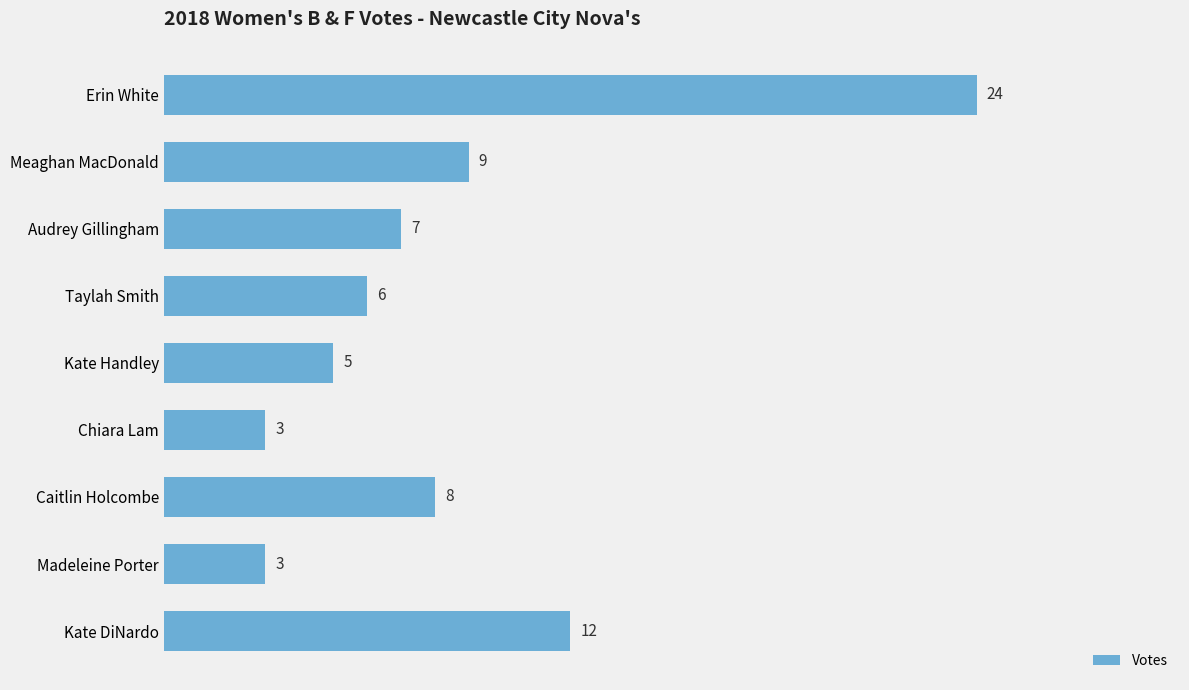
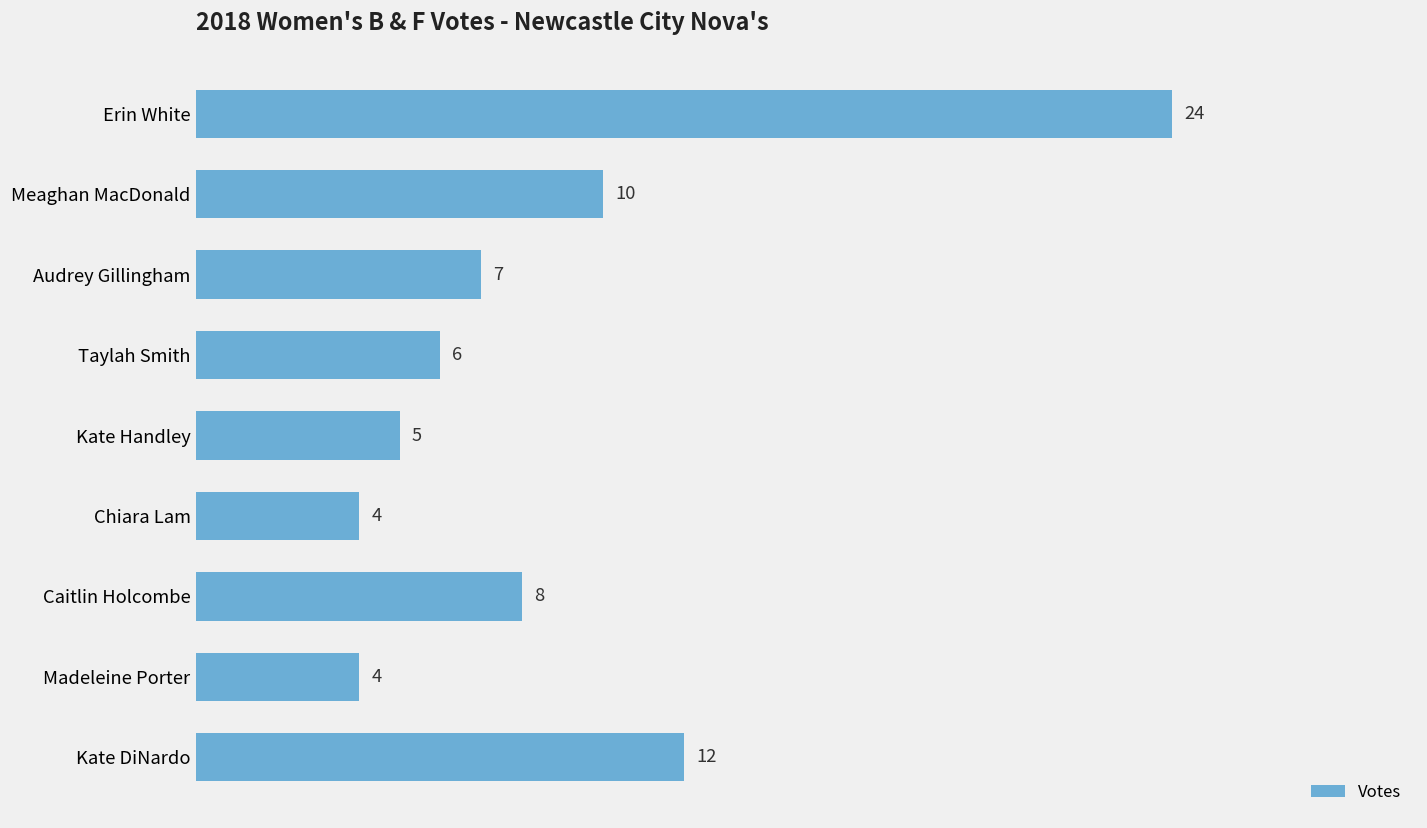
Meaghan MacDonald: 9 -> 10
Chiara Lam: 3 -> 4
Madeleine Porter: 3 -> 4
